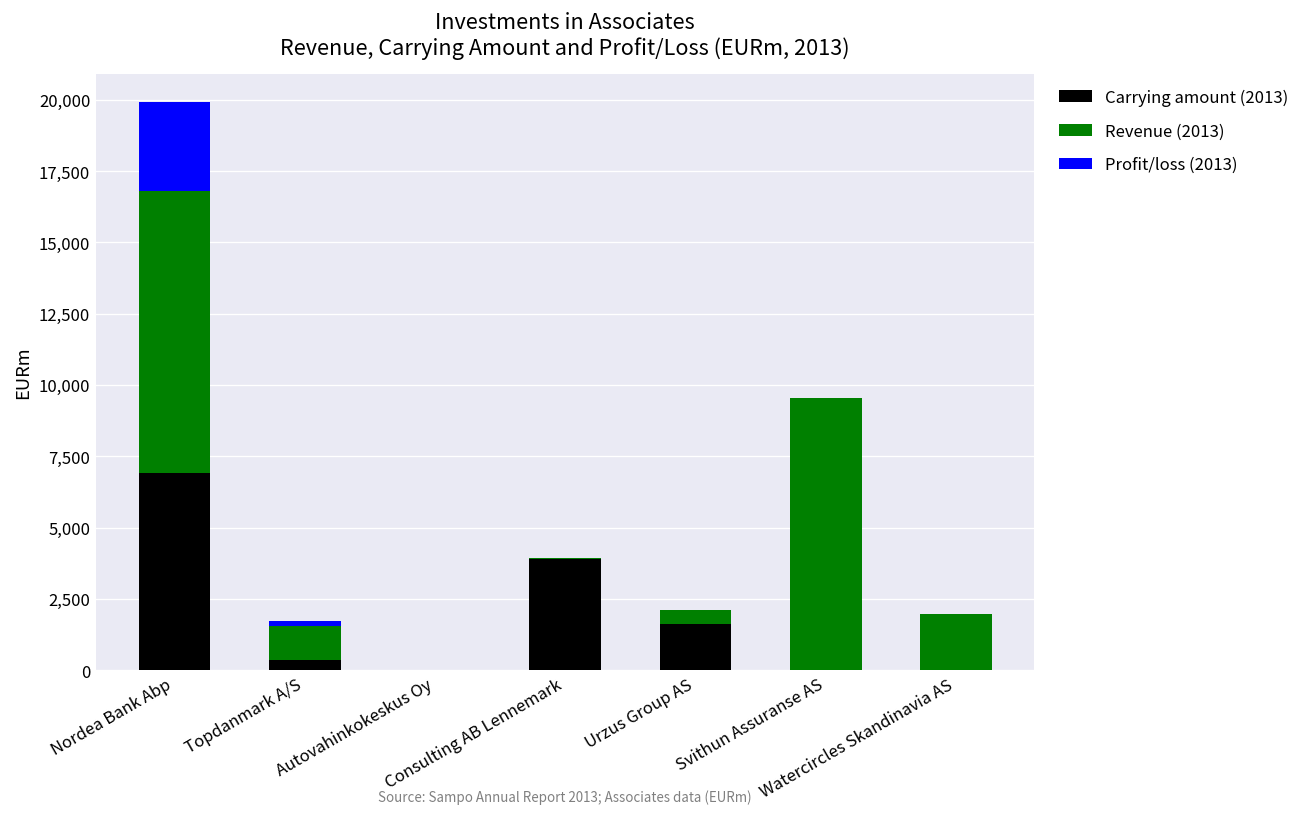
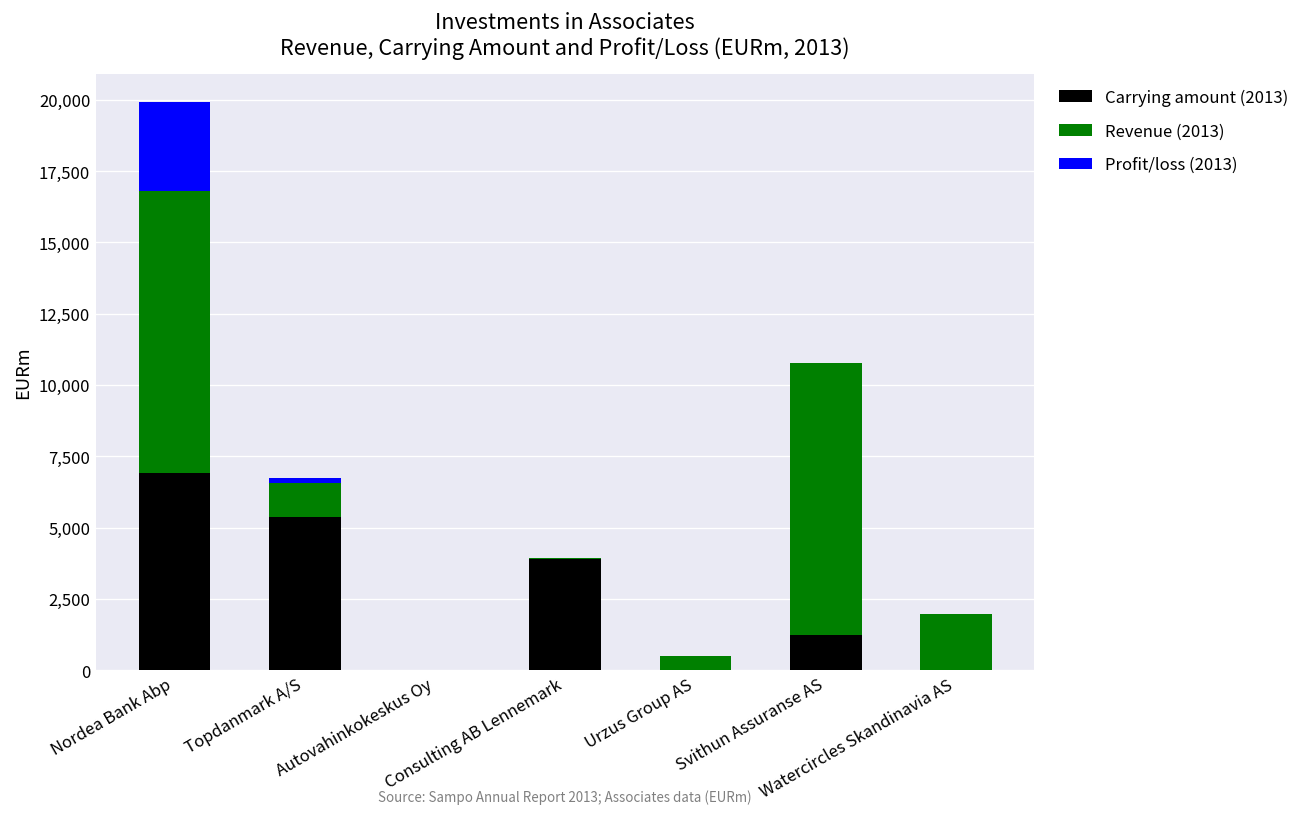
Carrying amount (2013), Topdanmark A/S: 400 -> 5,400
Carrying amount (2013), Urzus Group AS: 1,600 -> 0
Carrying amount (2013), Svithun Assuranse AS: 0 -> 1,200
